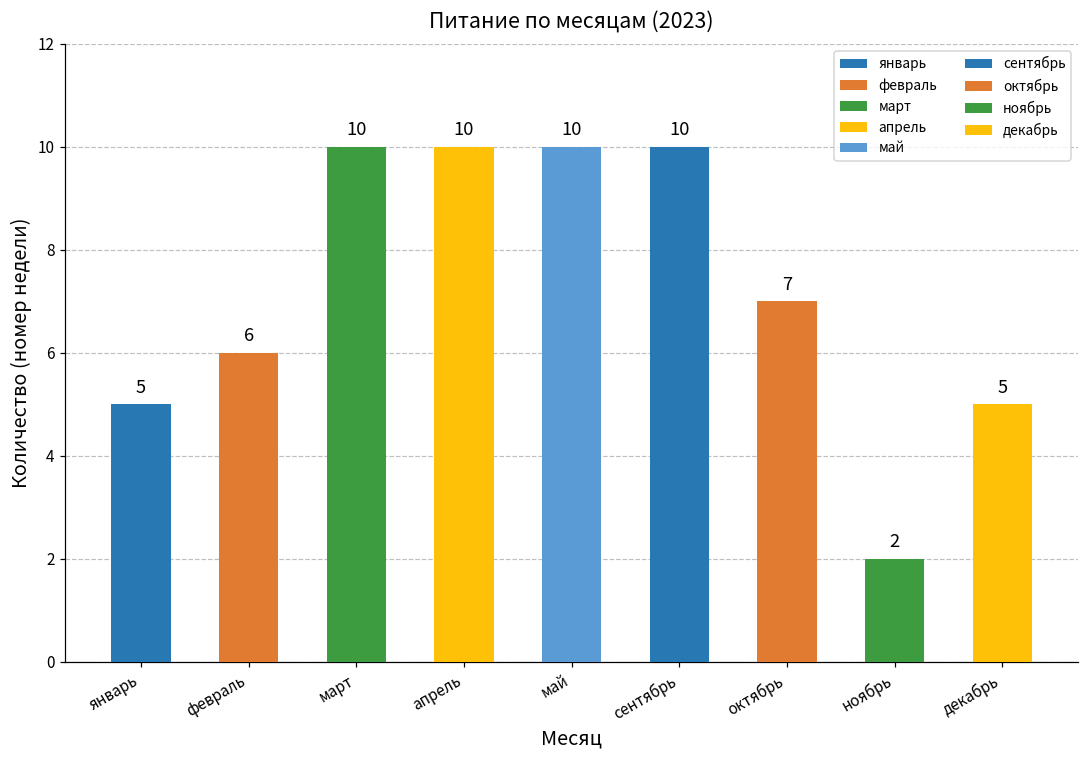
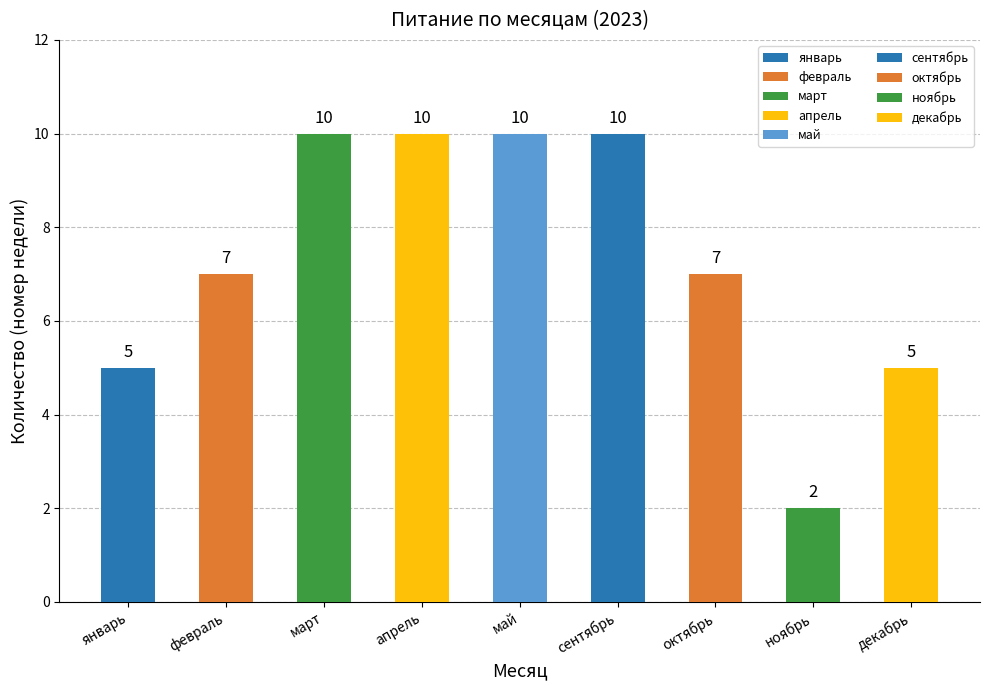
февраль: 6 -> 7
